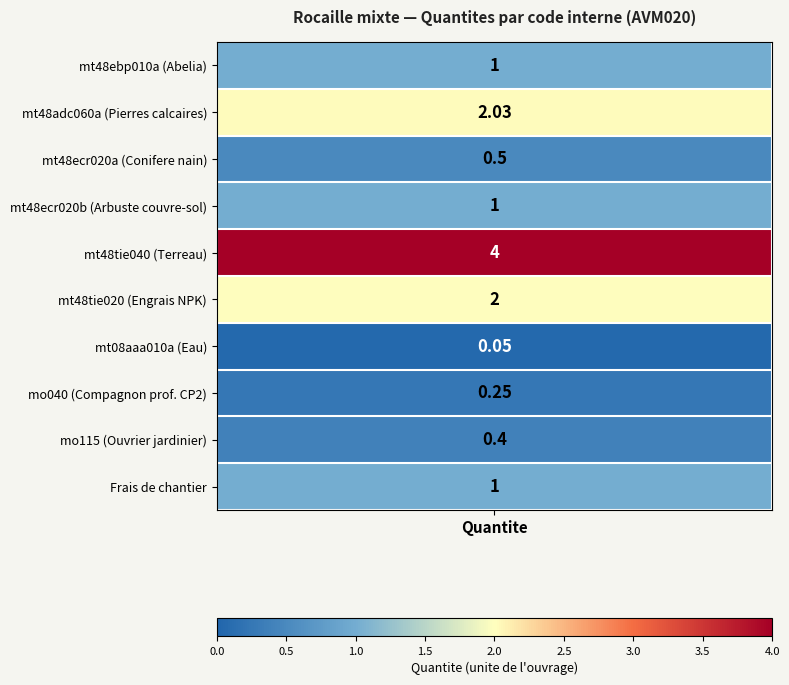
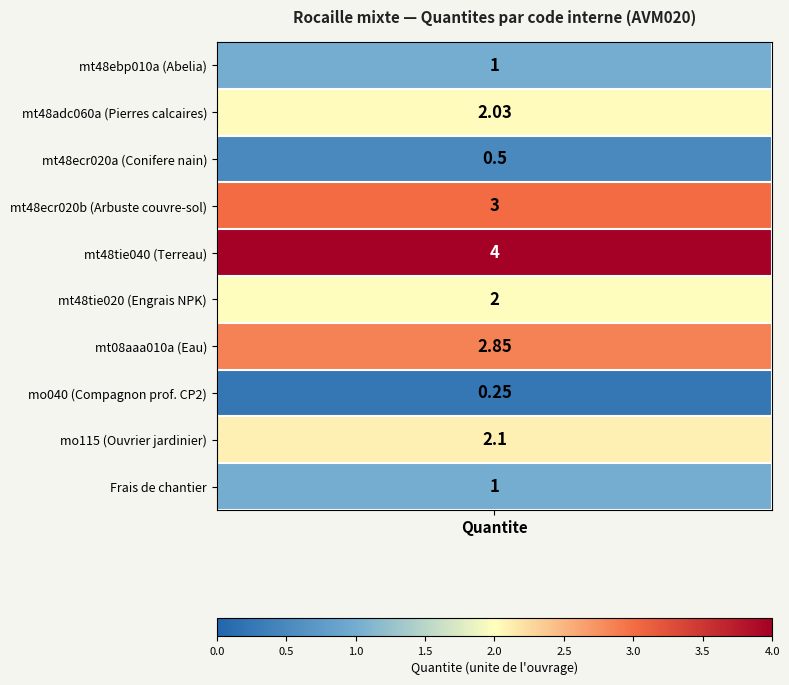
mt48ecr020b (Arbuste couvre-sol), Quantite: 1 -> 3
mt08aaa010a (Eau), Quantite: 0.05 -> 2.85
mo115 (Ouvrier jardinier), Quantite: 0.4 -> 2.1
